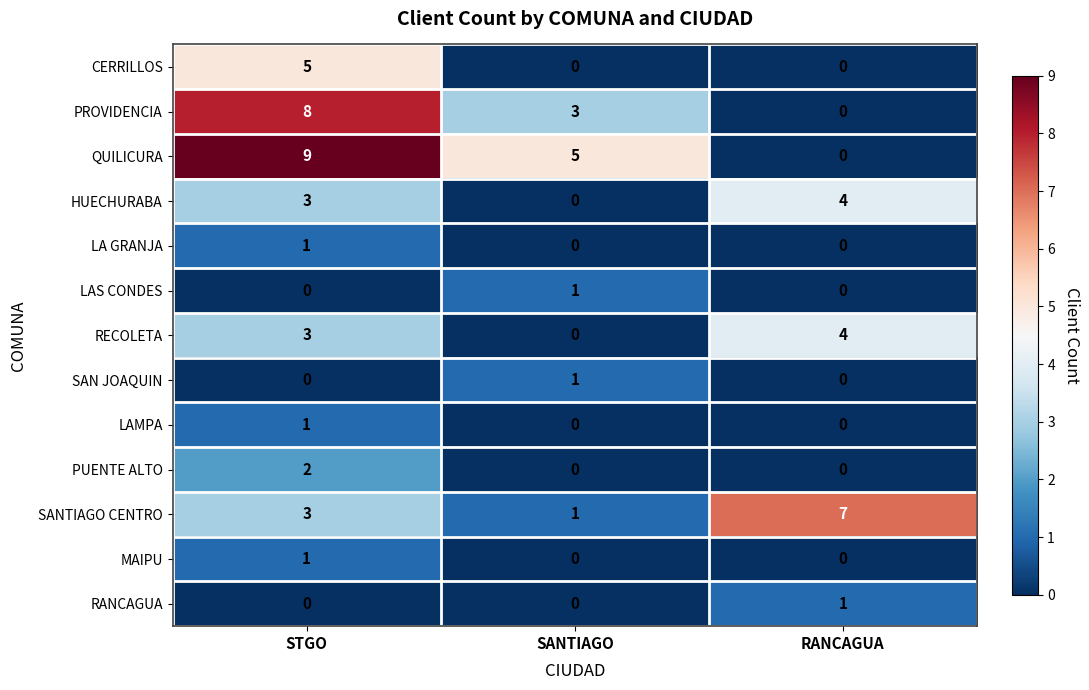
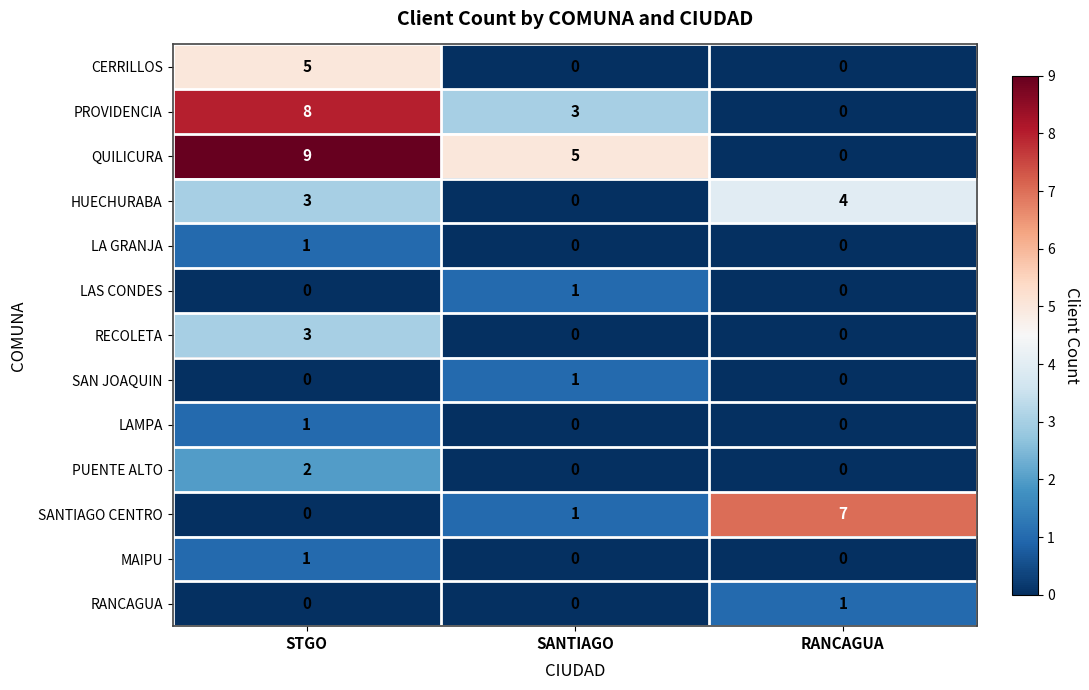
RECOLETA, RANCAGUA: 4 -> 0
SANTIAGO CENTRO, STGO: 3 -> 0
